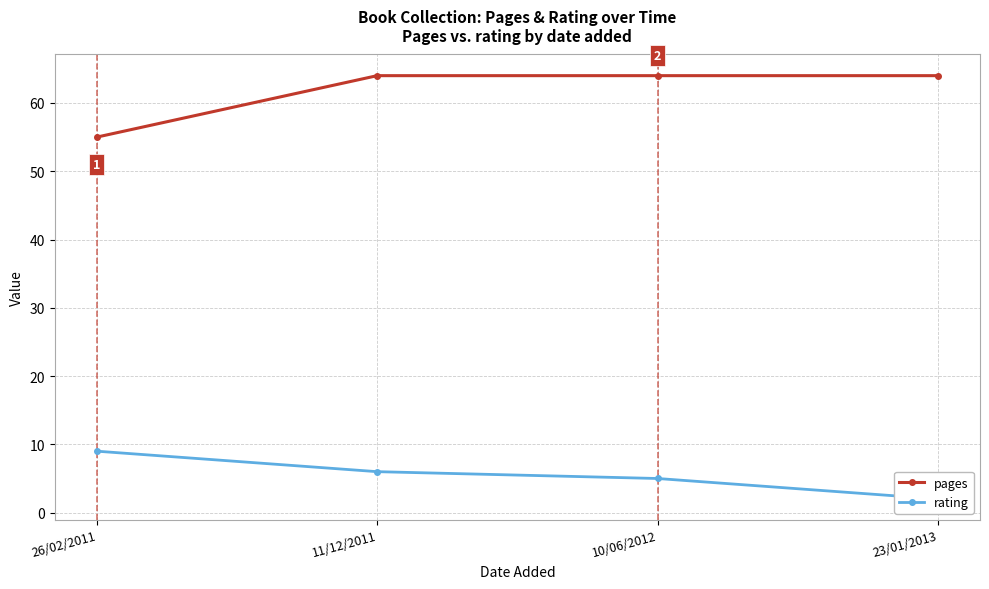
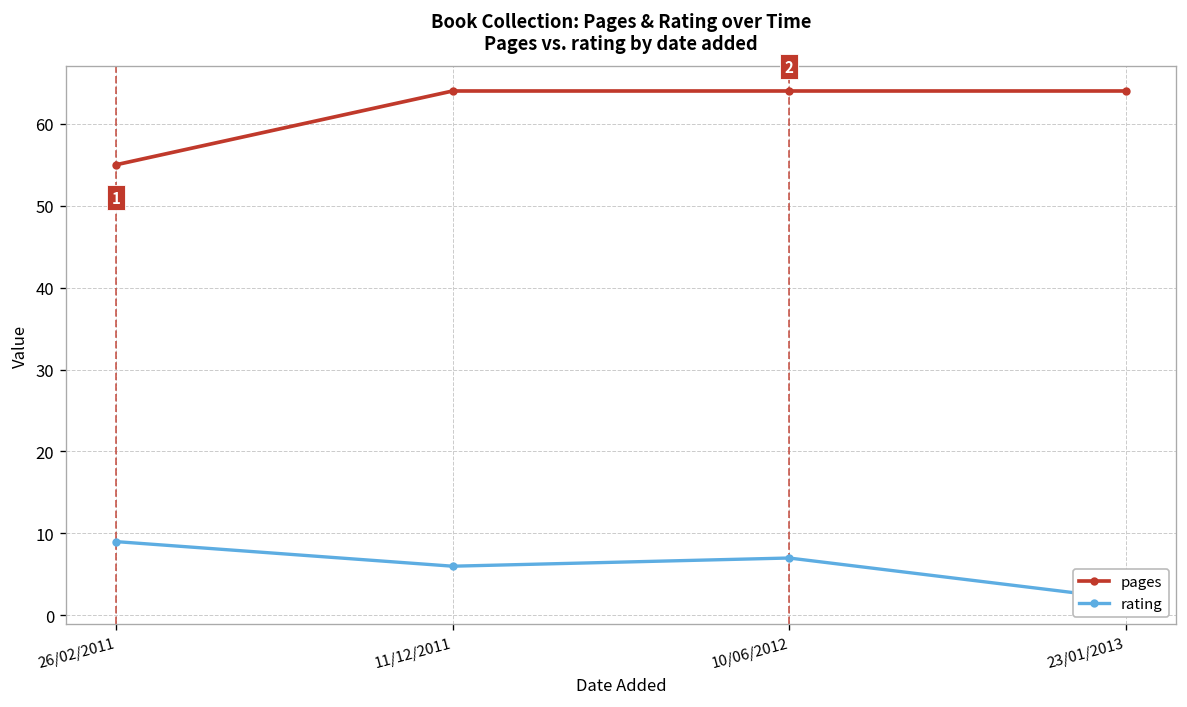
rating, 10/06/2012: 5 -> 7
